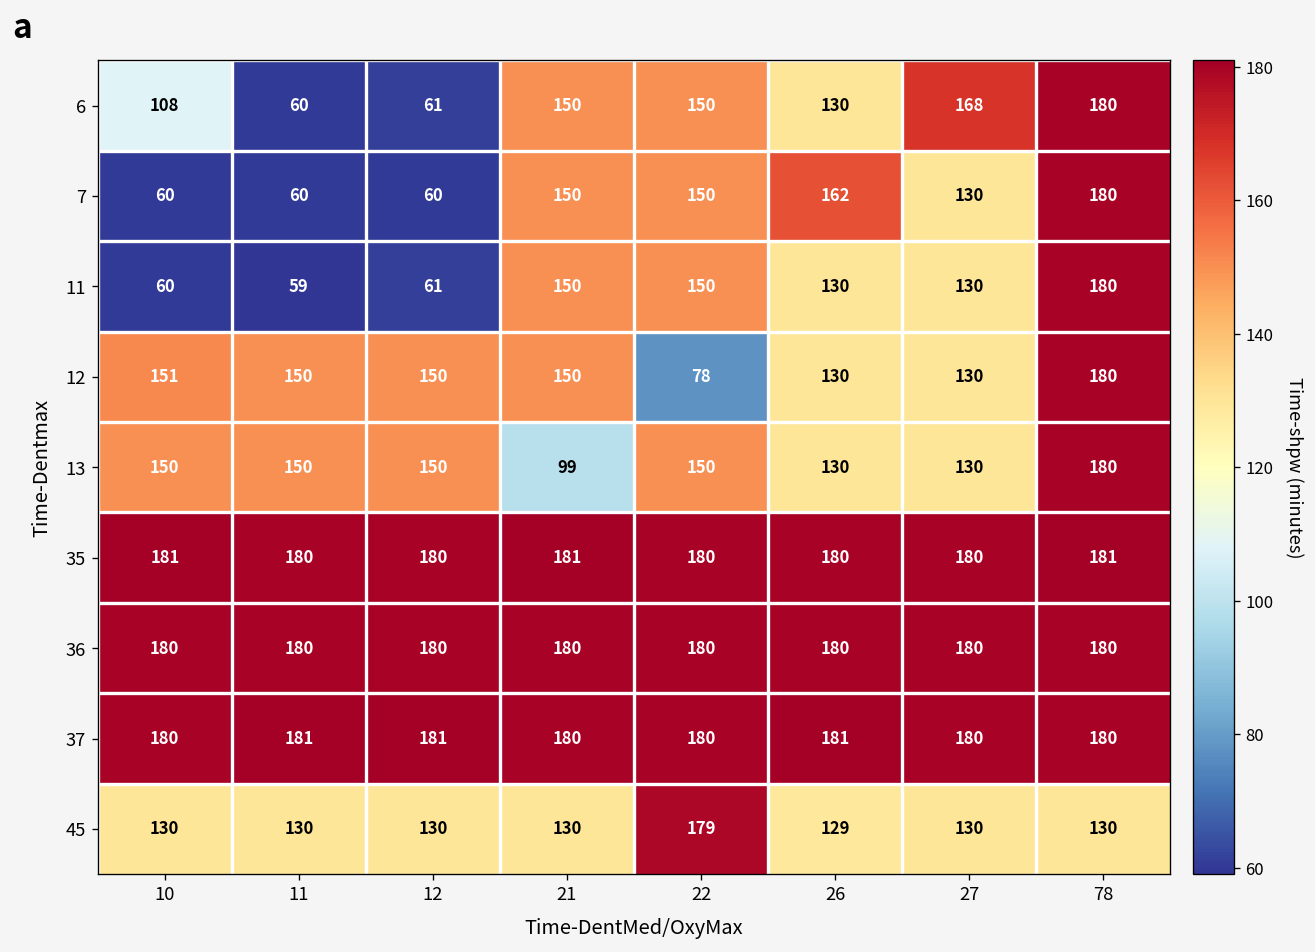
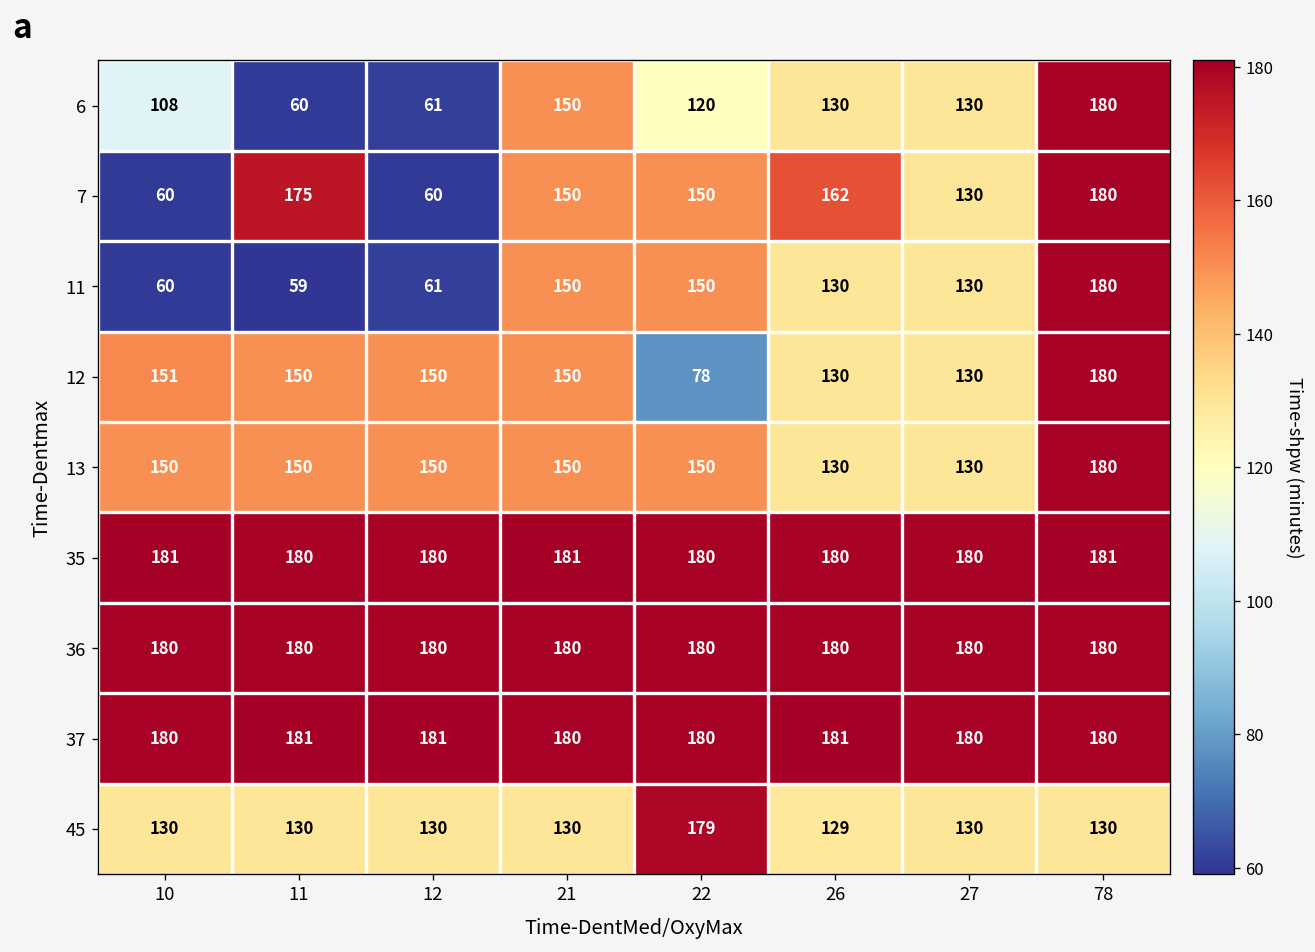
6, 22: 150 -> 120
6, 27: 168 -> 130
7, 11: 60 -> 175
13, 21: 99 -> 150
